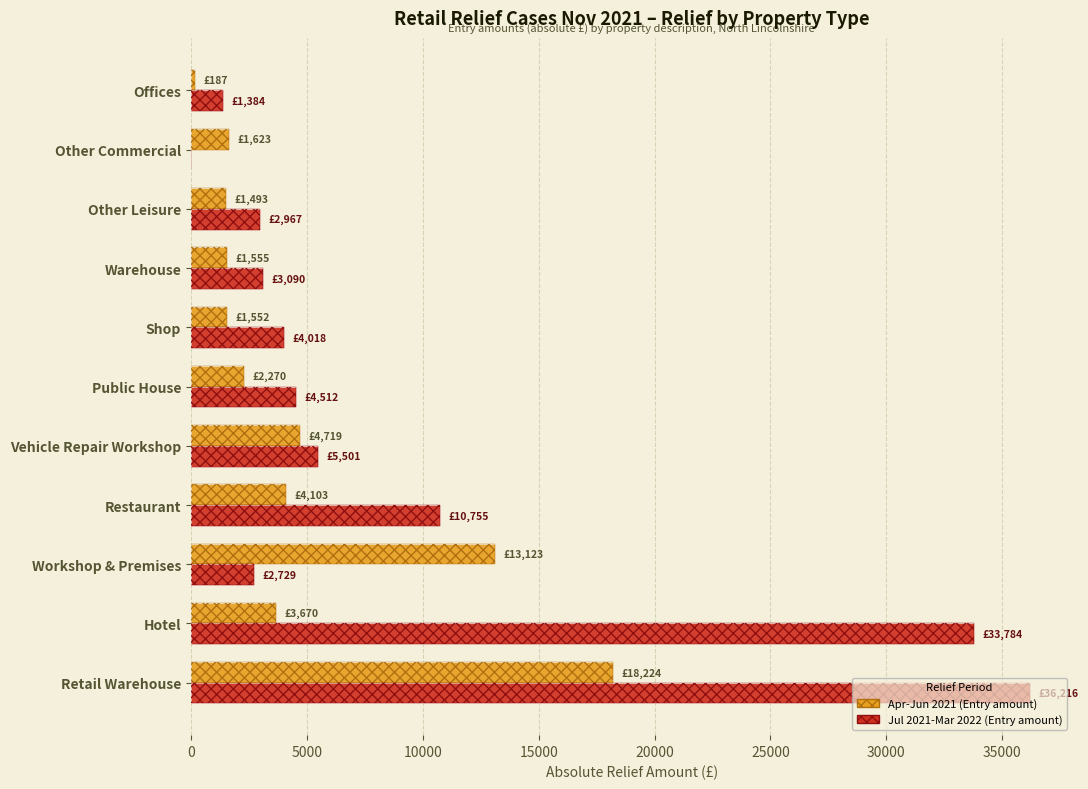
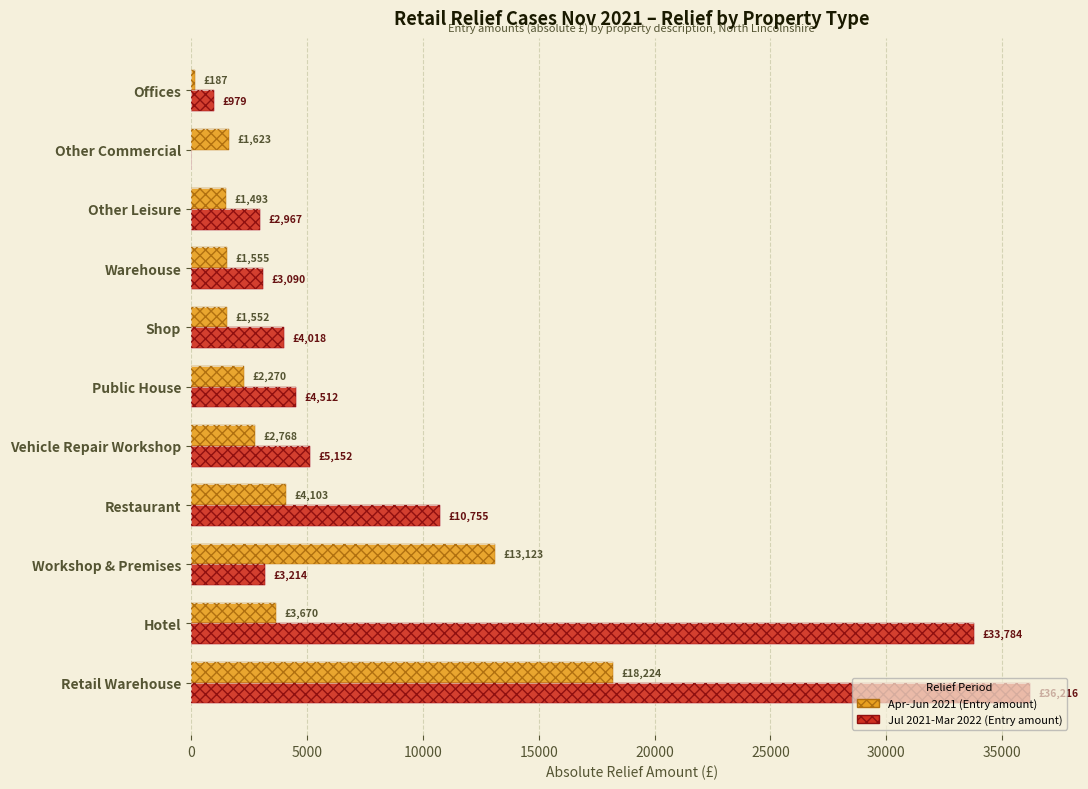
Jul 2021-Mar 2022 (Entry amount), Offices: £1,384 -> £979
Apr-Jun 2021 (Entry amount), Vehicle Repair Workshop: £4,719 -> £2,768
Jul 2021-Mar 2022 (Entry amount), Vehicle Repair Workshop: £5,501 -> £5,152
Jul 2021-Mar 2022 (Entry amount), Workshop & Premises: £2,729 -> £3,214
